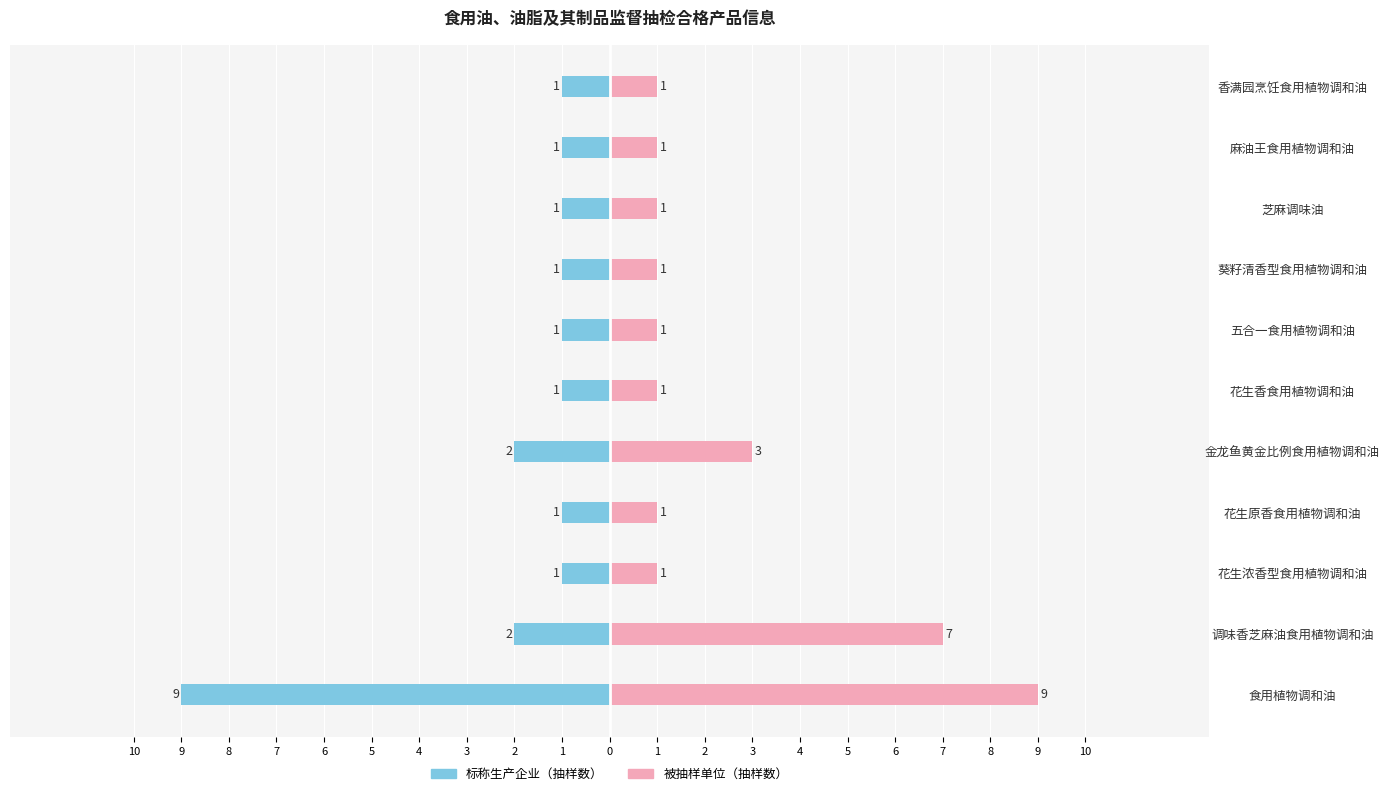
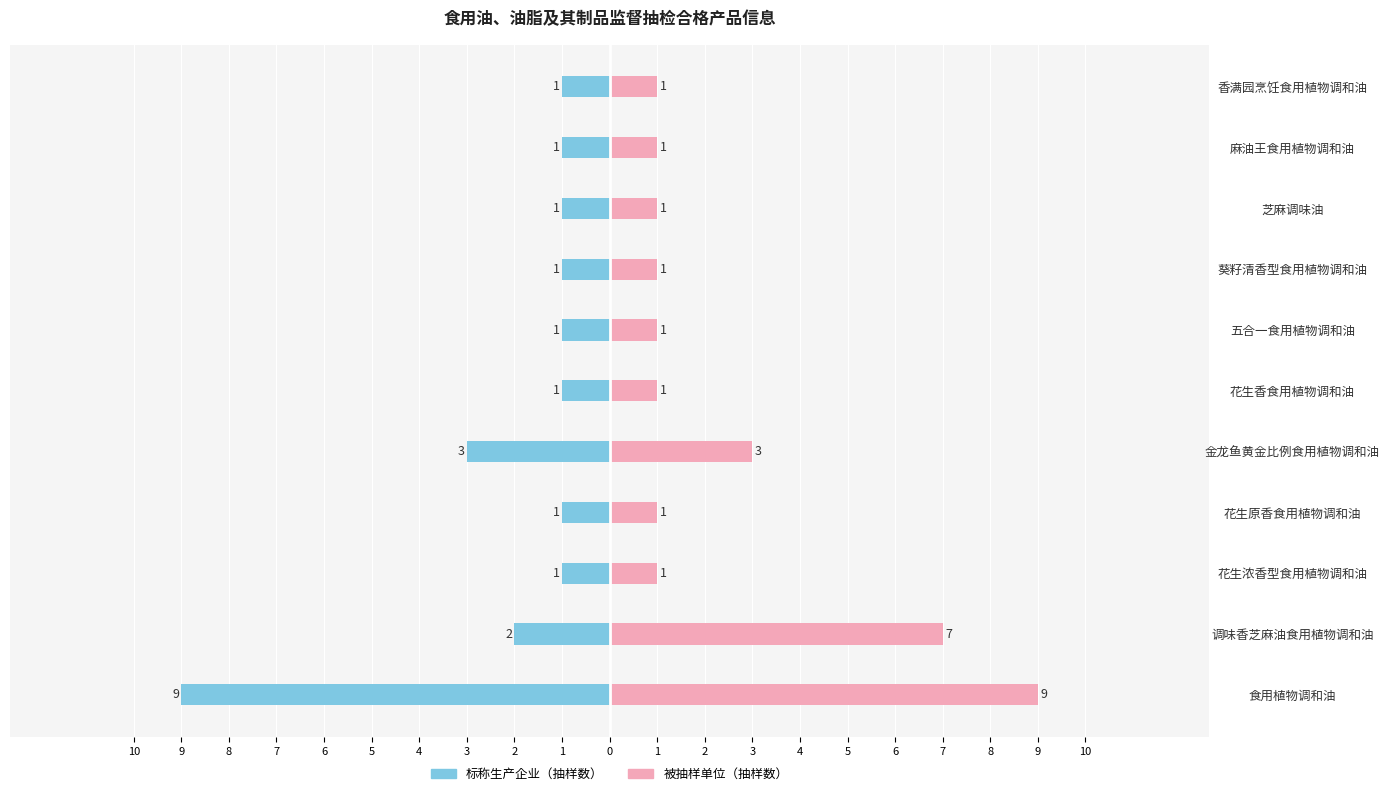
标称生产企业（抽样数）, 金龙鱼黄金比例食用植物调和油: 2 -> 3
